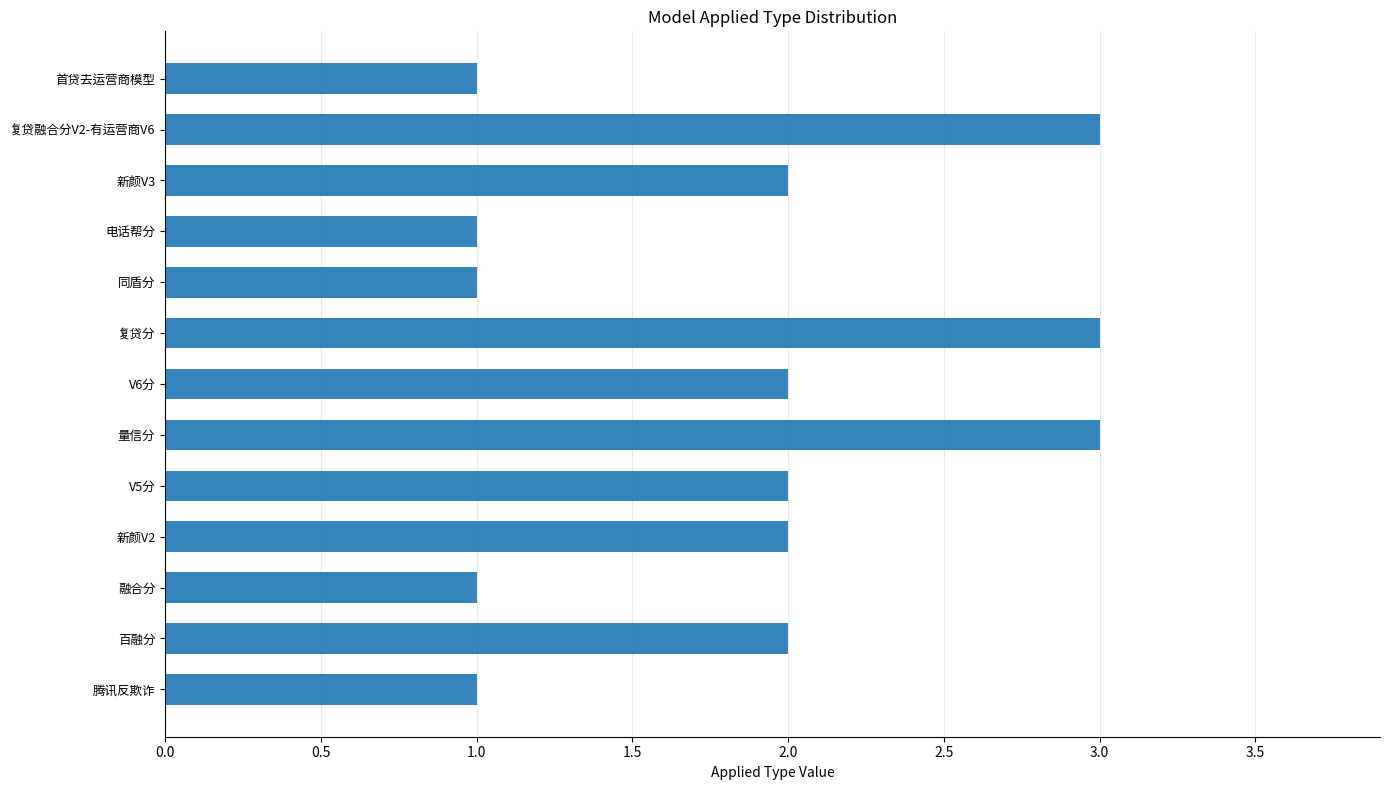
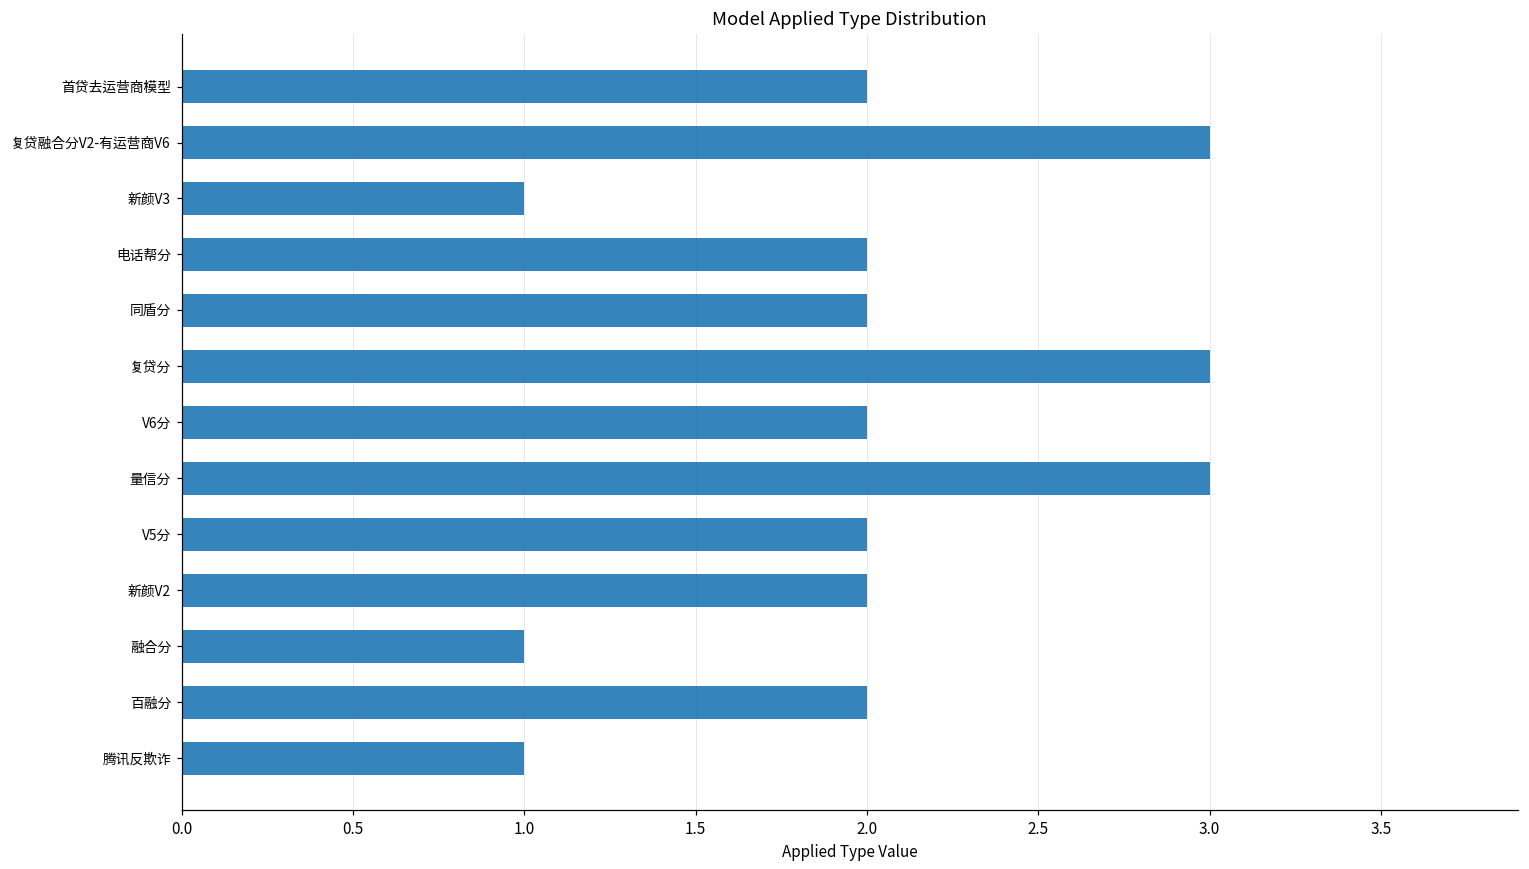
首贷去运营商模型: 1 -> 2
新颜V3: 2 -> 1
电话帮分: 1 -> 2
同盾分: 1 -> 2
